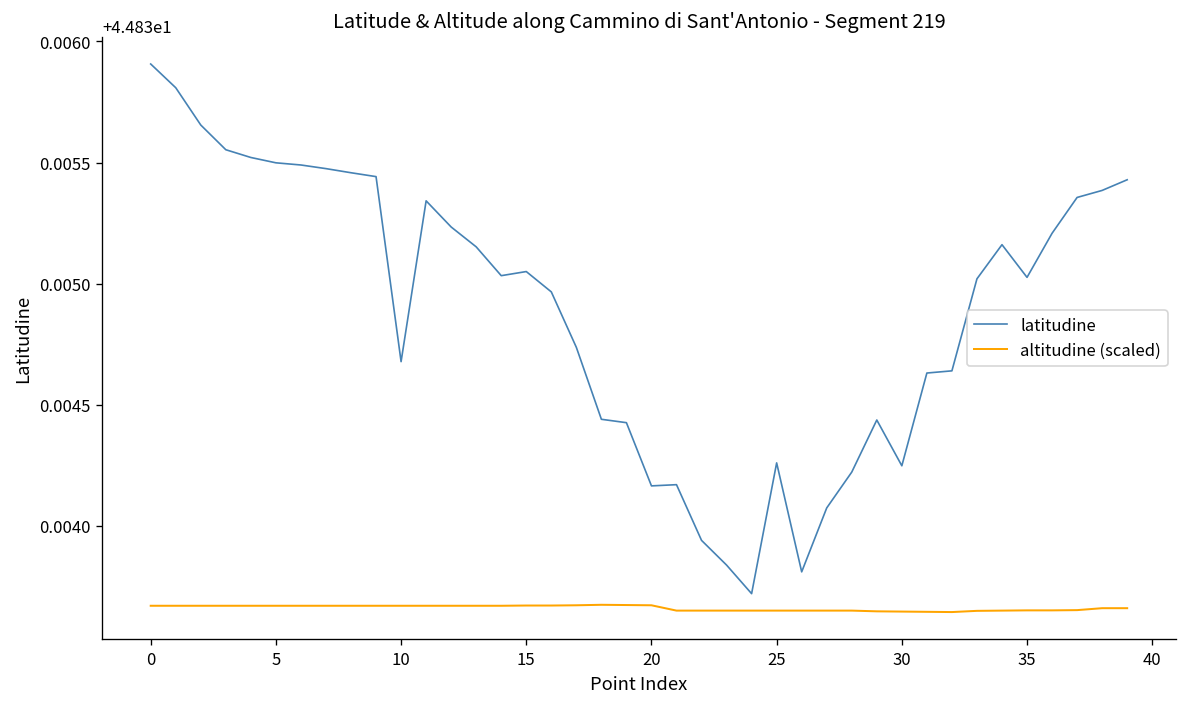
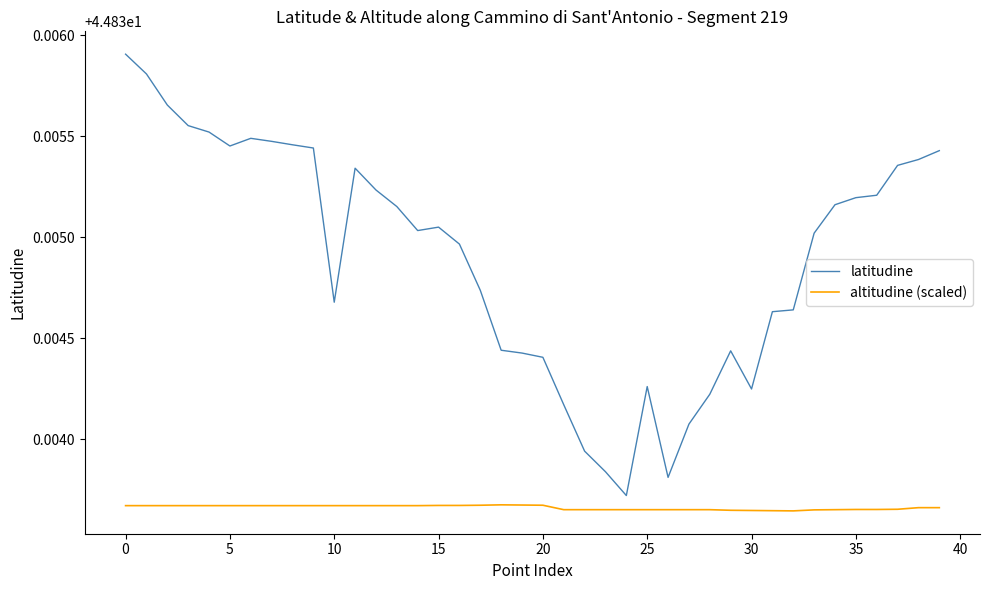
latitudine, 5: 44.83550 -> 44.83545
latitudine, 20: 44.83417 -> 44.83441
latitudine, 35: 44.83503 -> 44.83520
